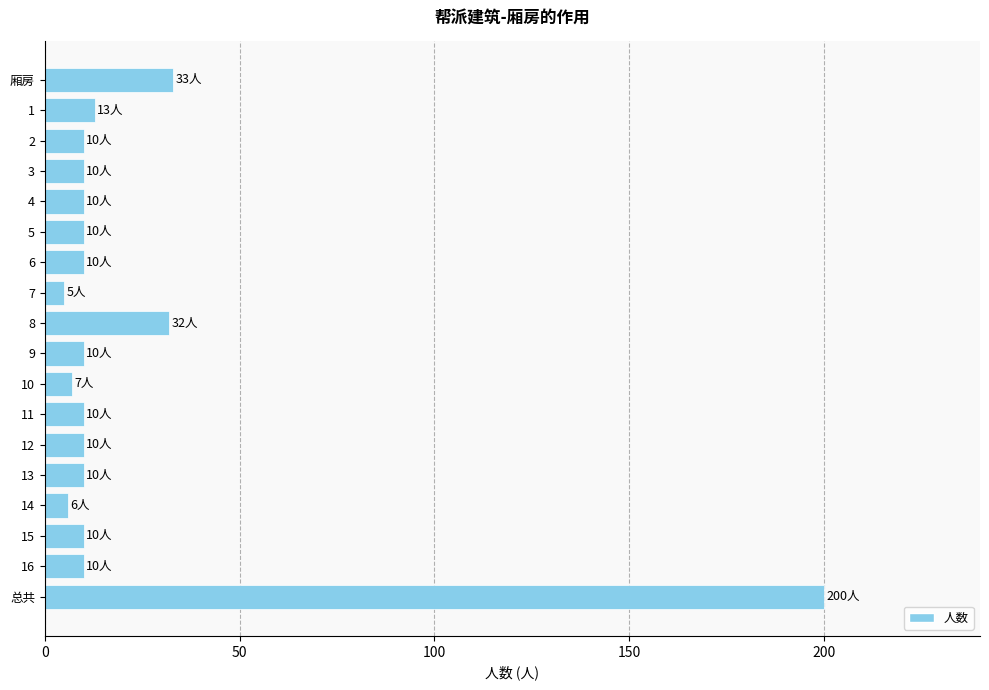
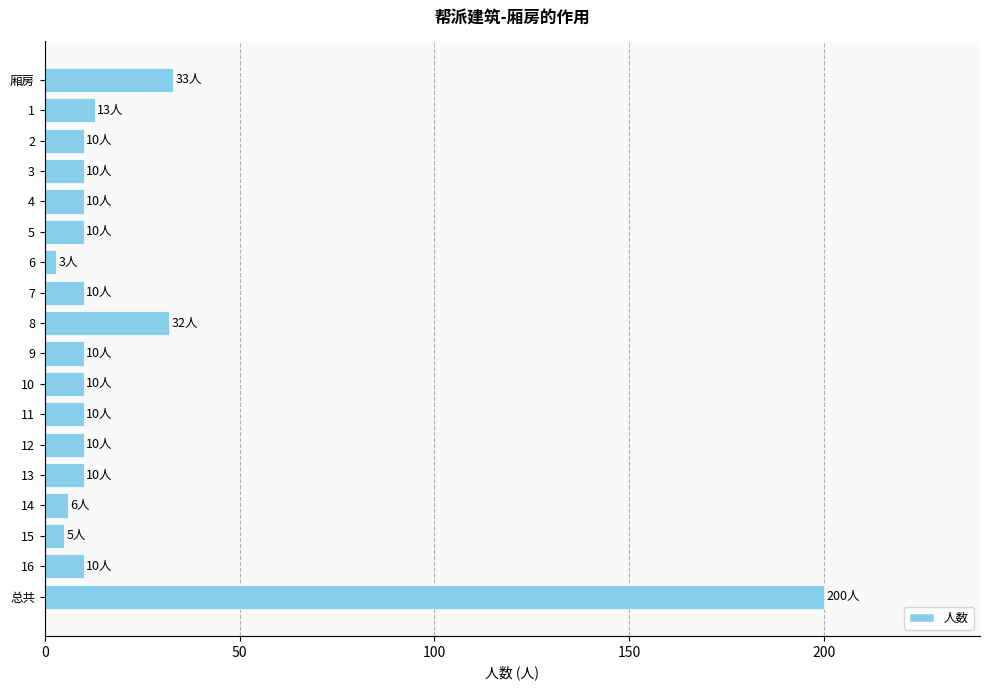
6: 10人 -> 3人
7: 5人 -> 10人
10: 7人 -> 10人
15: 10人 -> 5人
